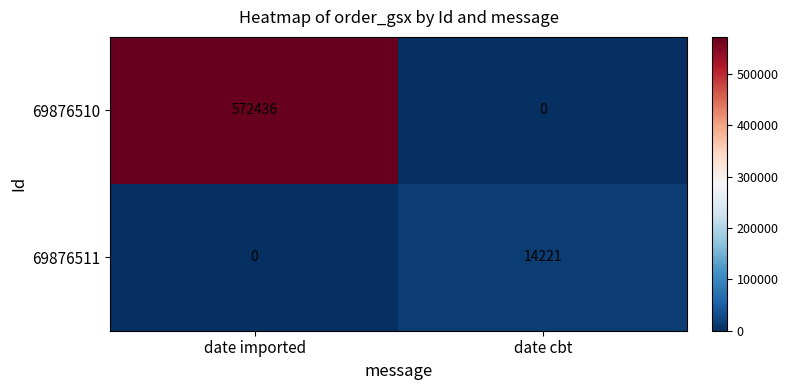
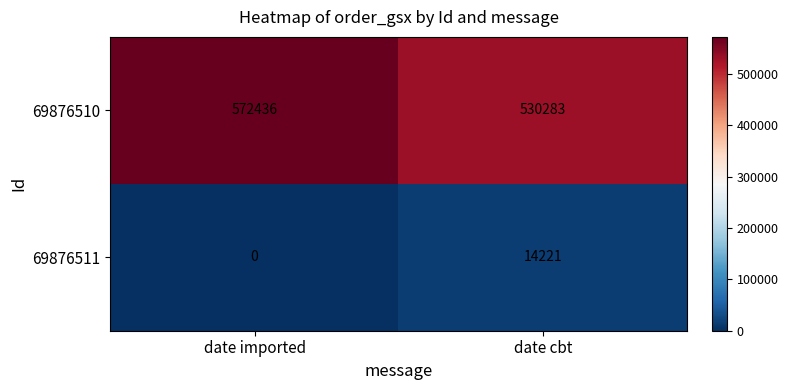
69876510, date cbt: 0 -> 530283
